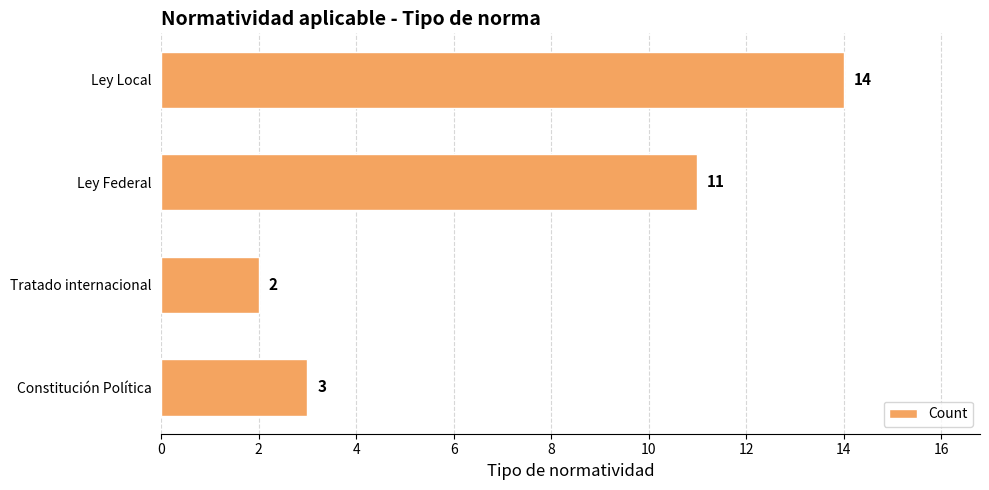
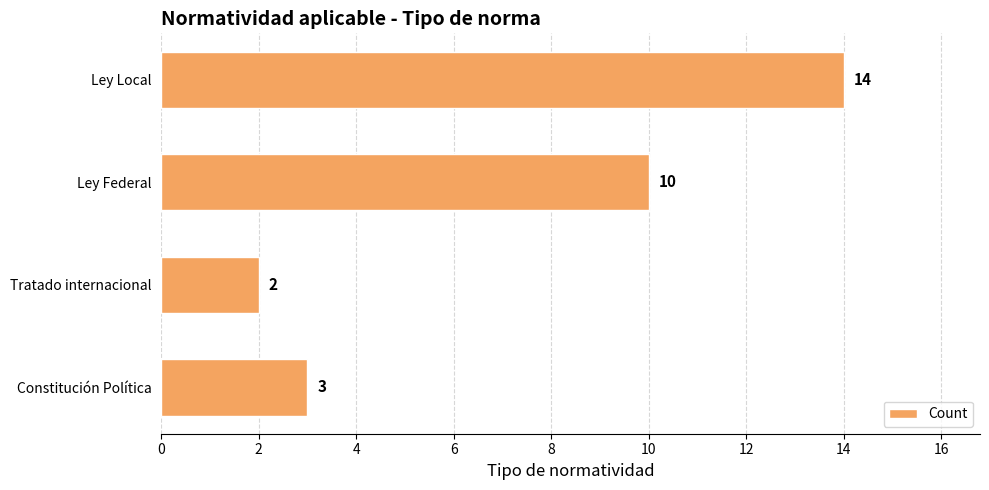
Ley Federal: 11 -> 10
